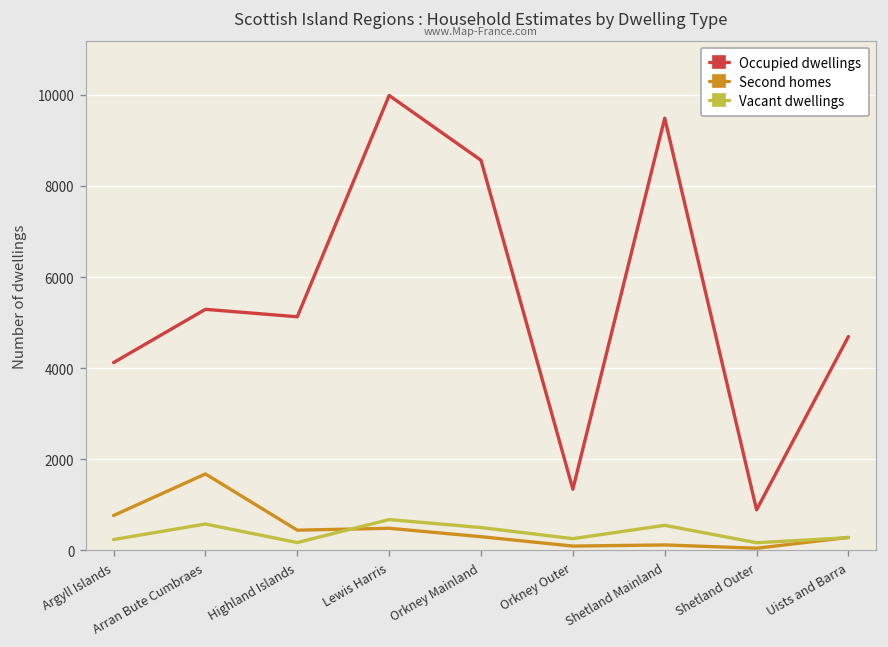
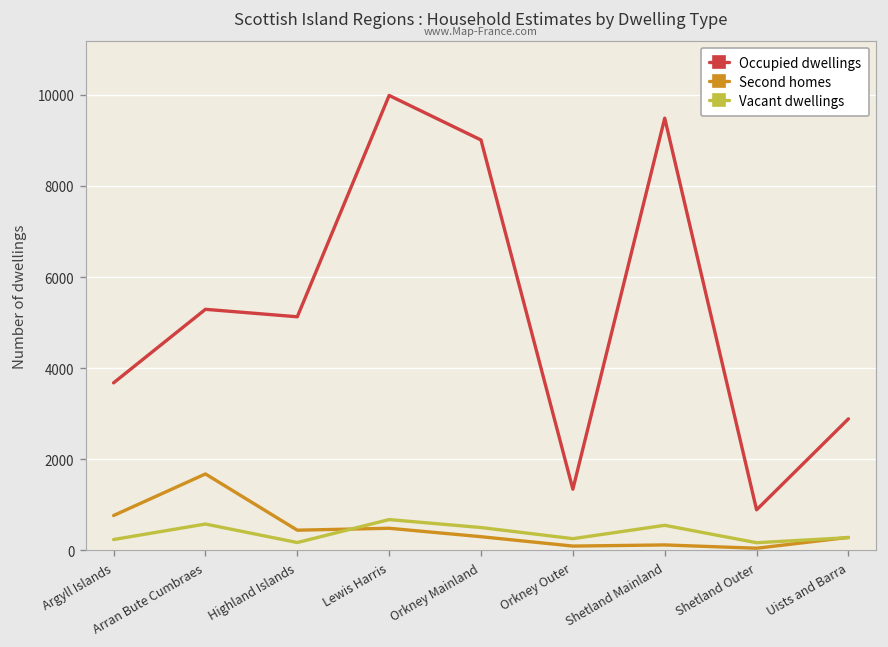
Occupied dwellings, Argyll Islands: 4100 -> 3700
Occupied dwellings, Orkney Mainland: 8600 -> 9000
Occupied dwellings, Uists and Barra: 4700 -> 2900
